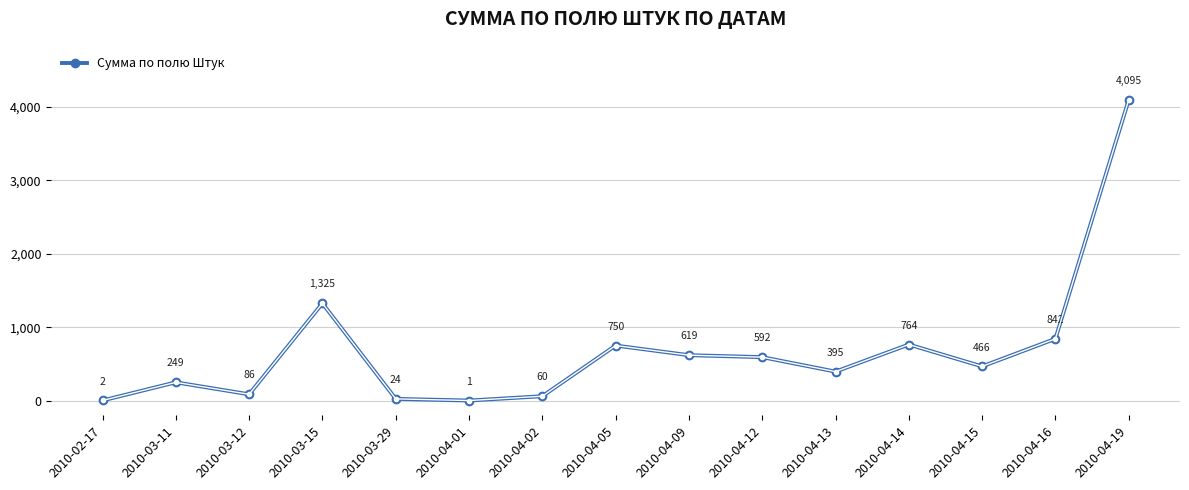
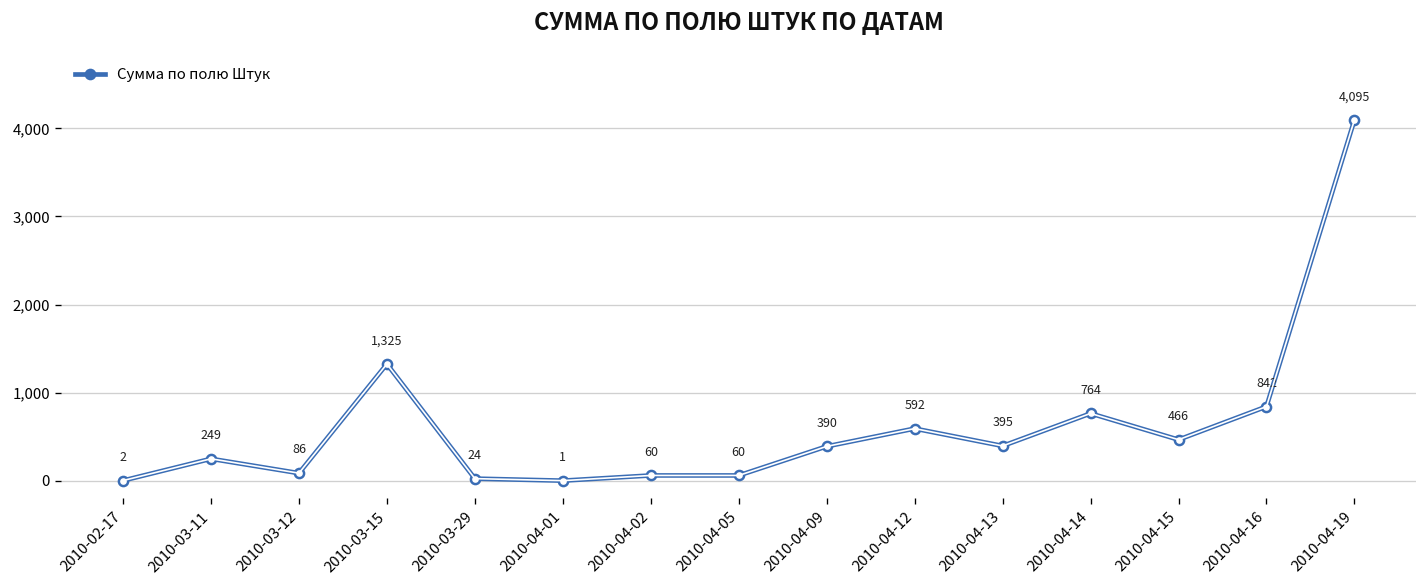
2010-04-05: 750 -> 60
2010-04-09: 619 -> 390
